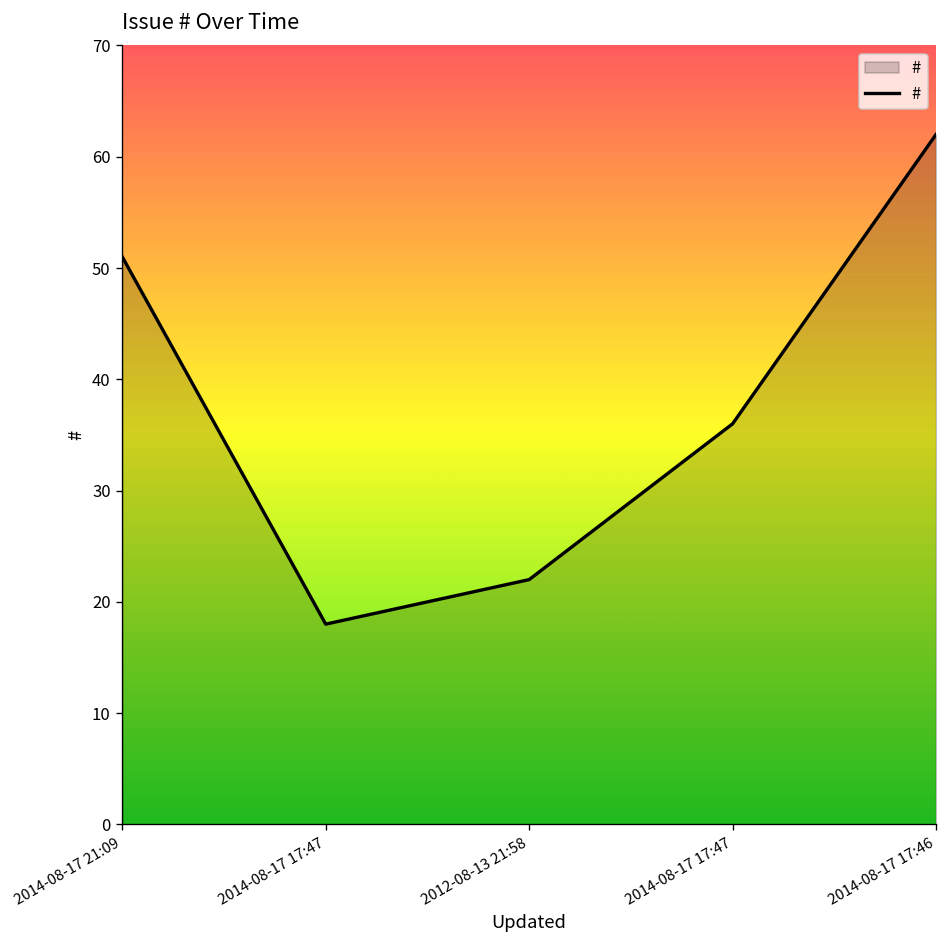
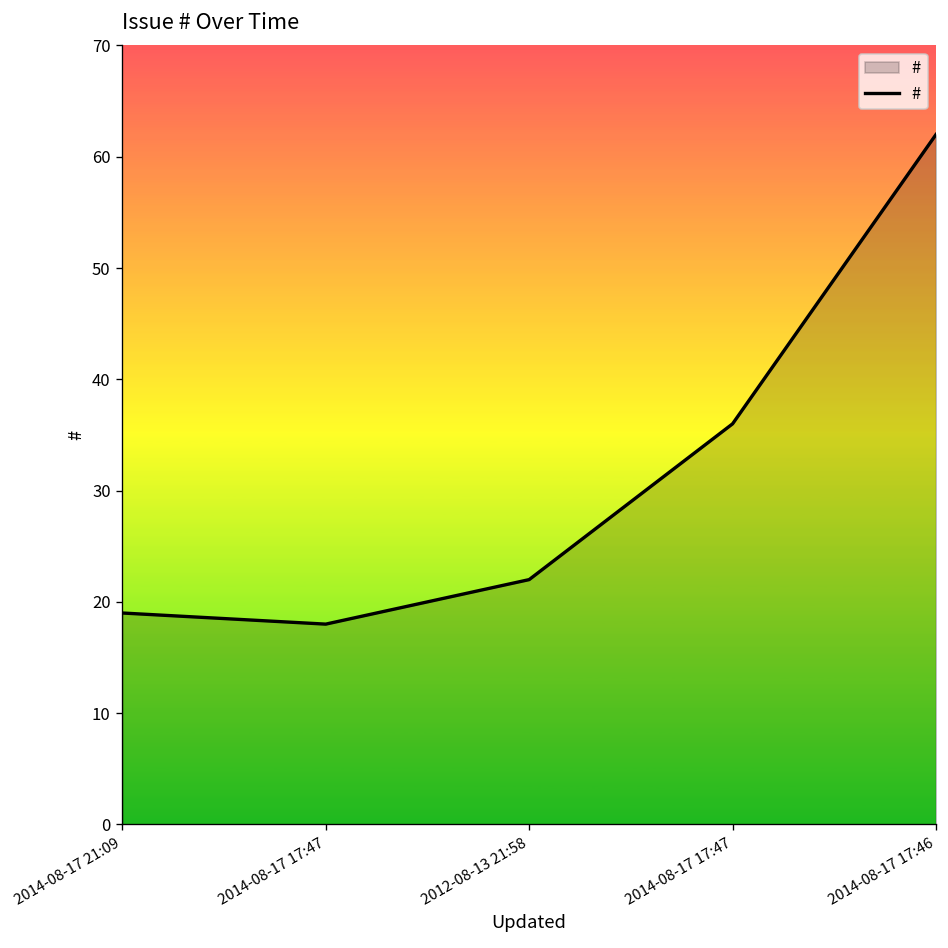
2014-08-17 21:09: 51 -> 19
